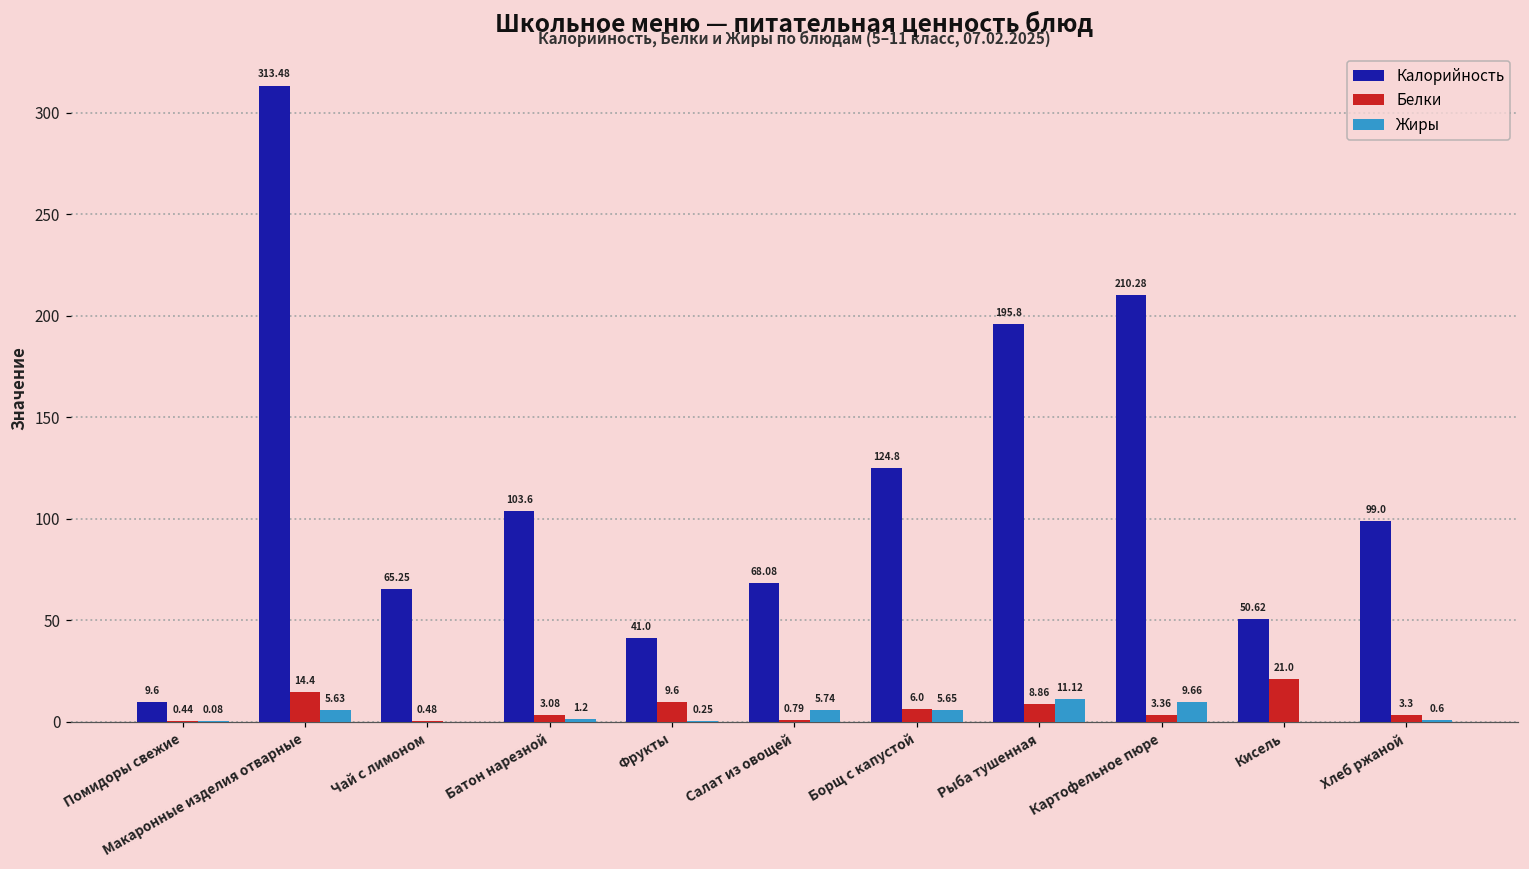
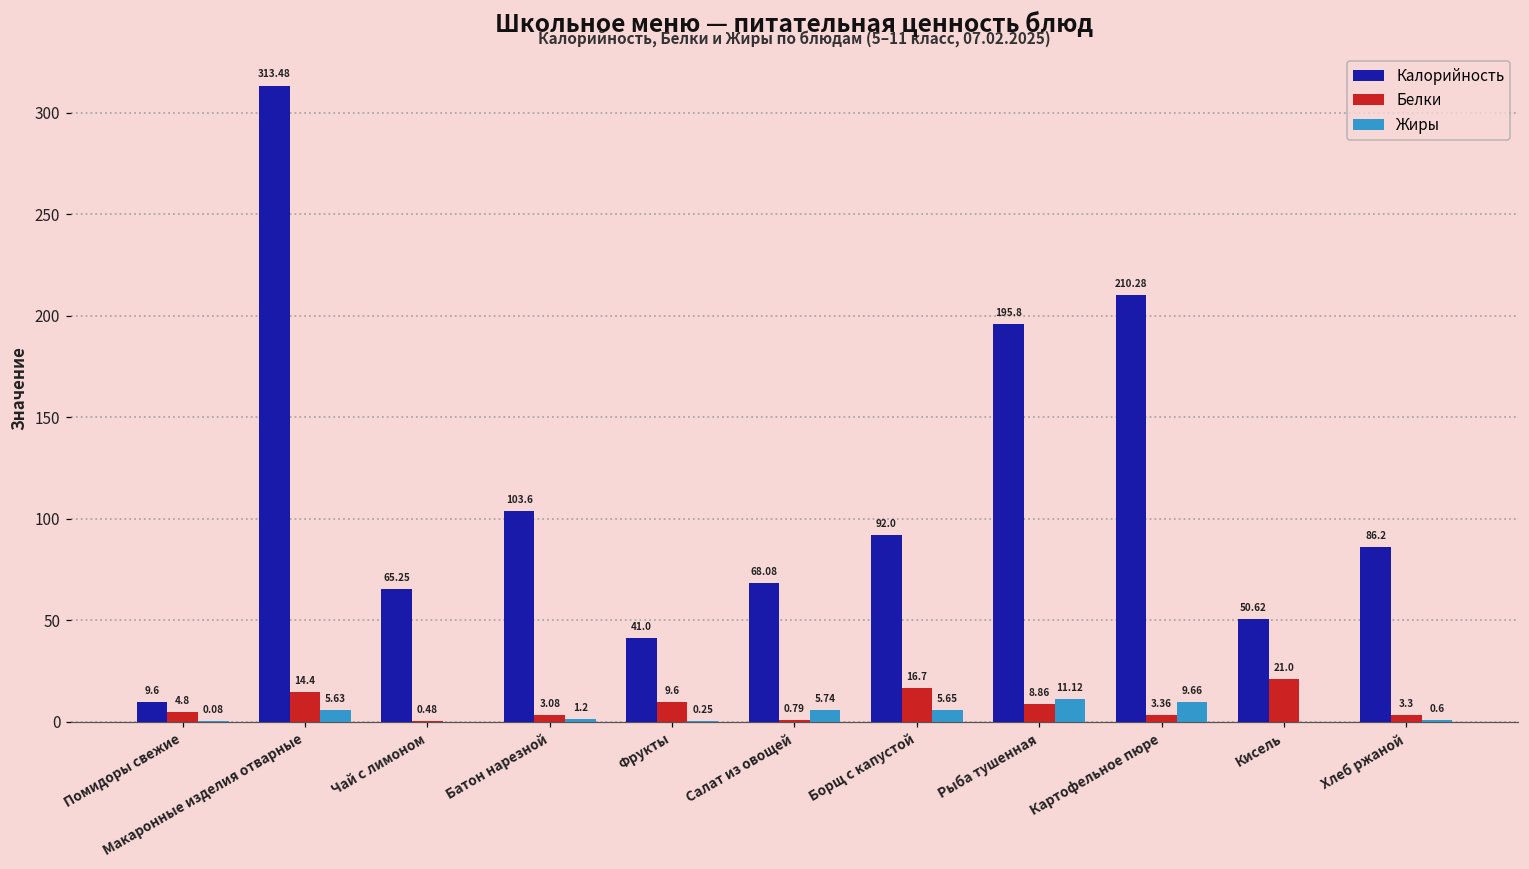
Белки, Помидоры свежие: 0.44 -> 4.8
Калорийность, Борщ с капустой: 124.8 -> 92.0
Белки, Борщ с капустой: 6.0 -> 16.7
Калорийность, Хлеб ржаной: 99.0 -> 86.2
